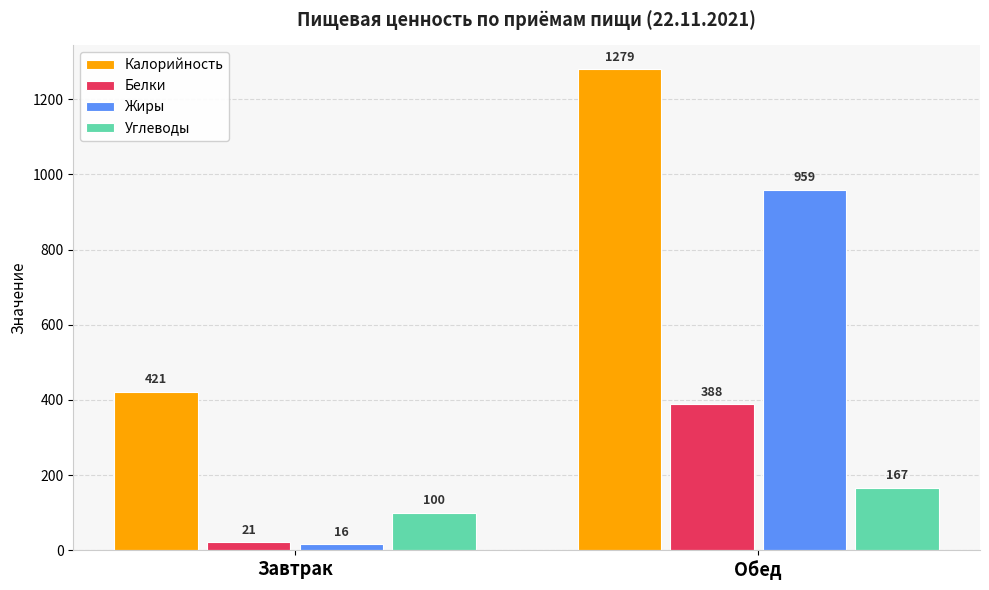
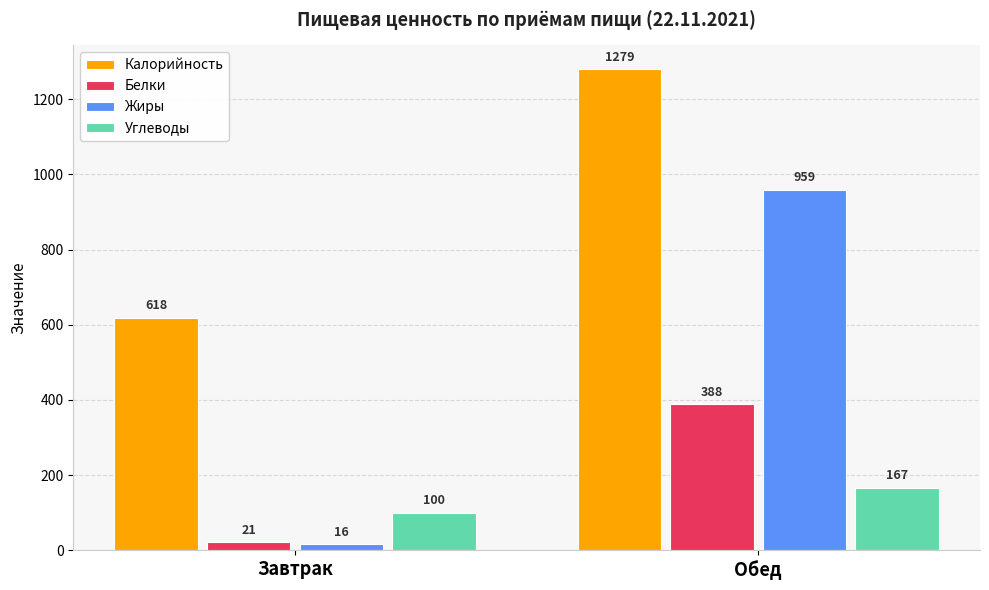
Калорийность, Завтрак: 421 -> 618
